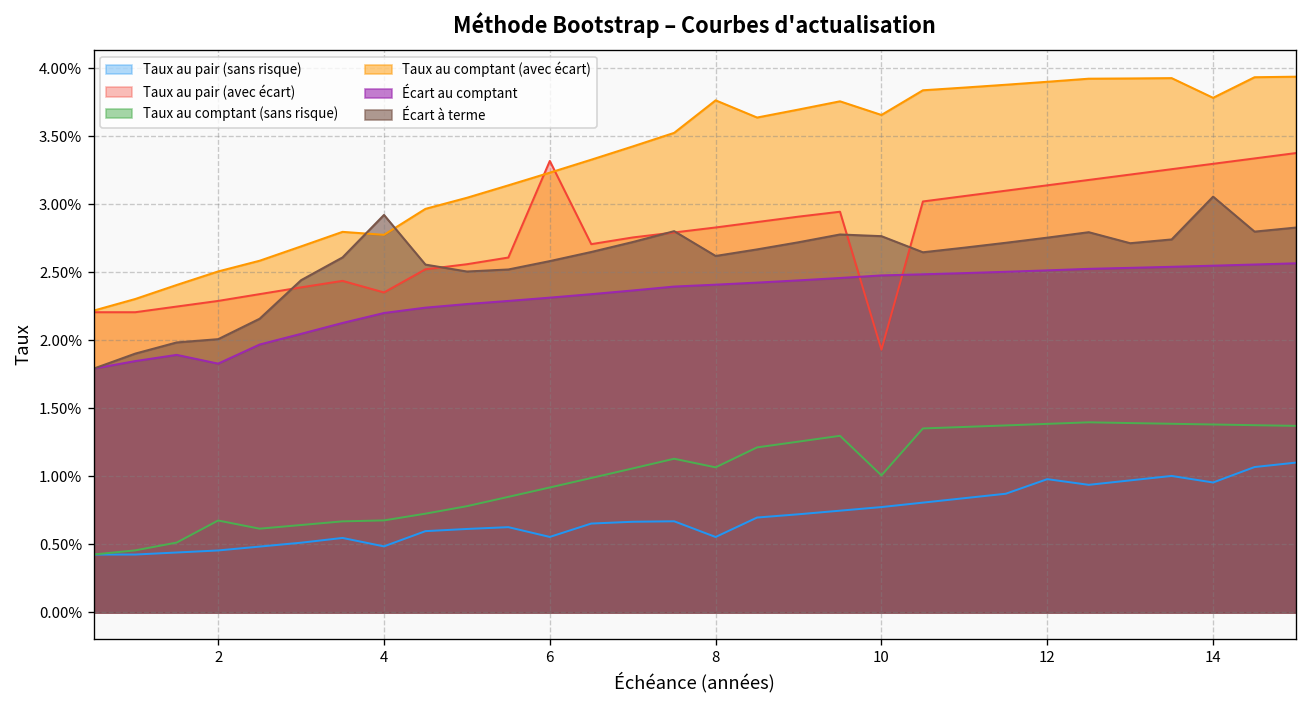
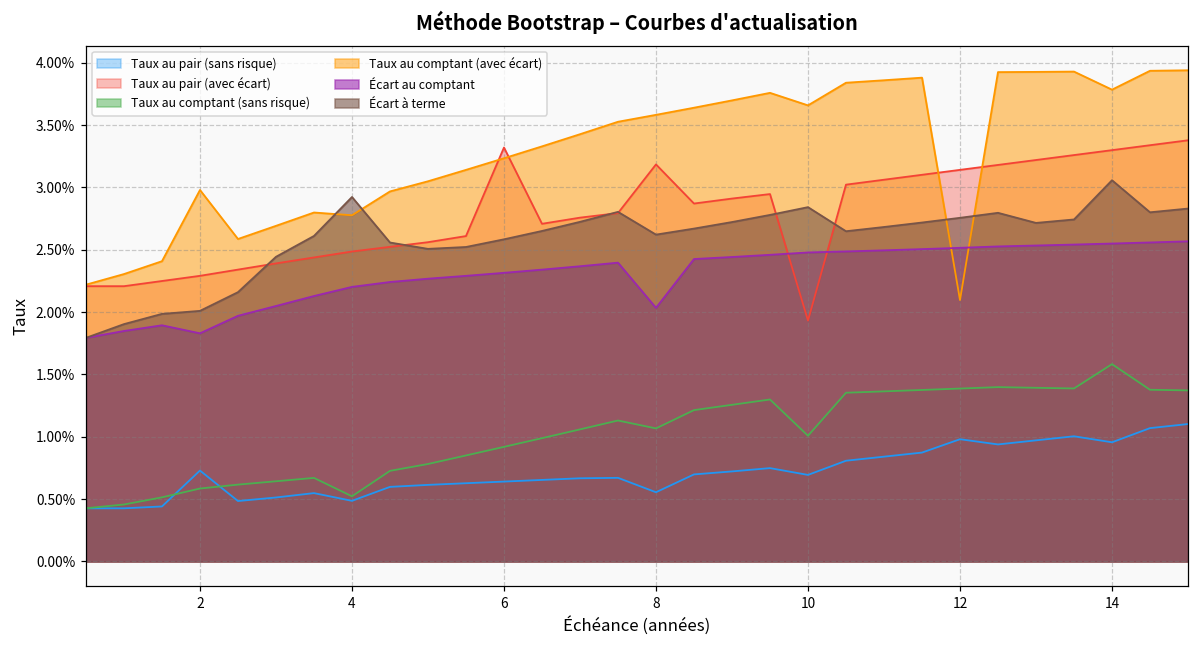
Taux au pair (sans risque), 2: 0.46% -> 0.73%
Taux au comptant (sans risque), 2: 0.68% -> 0.58%
Taux au comptant (avec écart), 2: 2.51% -> 2.98%
Taux au pair (avec écart), 4: 2.35% -> 2.49%
Taux au comptant (sans risque), 4: 0.68% -> 0.52%
Taux au pair (sans risque), 6: 0.56% -> 0.64%
Taux au pair (avec écart), 8: 2.83% -> 3.18%
Taux au comptant (avec écart), 8: 3.77% -> 3.58%
Écart au comptant, 8: 2.41% -> 2.03%
Taux au pair (sans risque), 10: 0.78% -> 0.69%
Écart à terme, 10: 2.77% -> 2.84%
Taux au comptant (avec écart), 12: 3.90% -> 2.10%
Taux au comptant (sans risque), 14: 1.38% -> 1.58%
